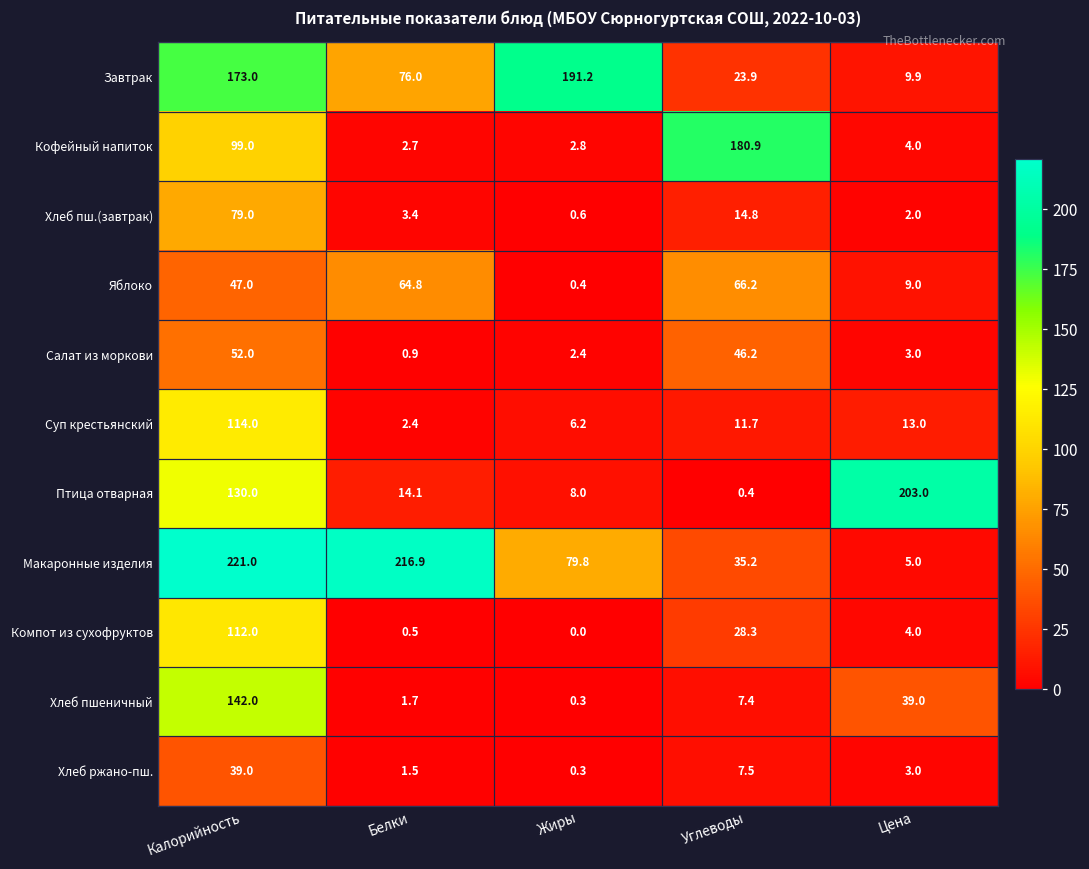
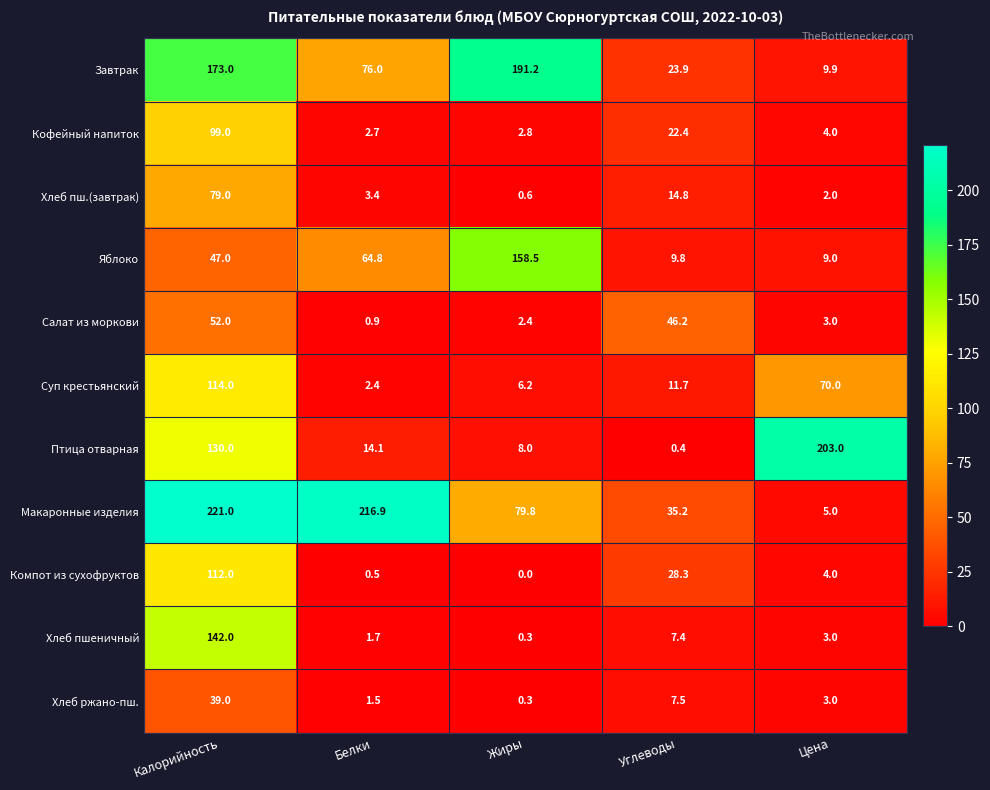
Кофейный напиток, Углеводы: 180.9 -> 22.4
Яблоко, Жиры: 0.4 -> 158.5
Яблоко, Углеводы: 66.2 -> 9.8
Суп крестьянский, Цена: 13.0 -> 70.0
Хлеб пшеничный, Цена: 39.0 -> 3.0
